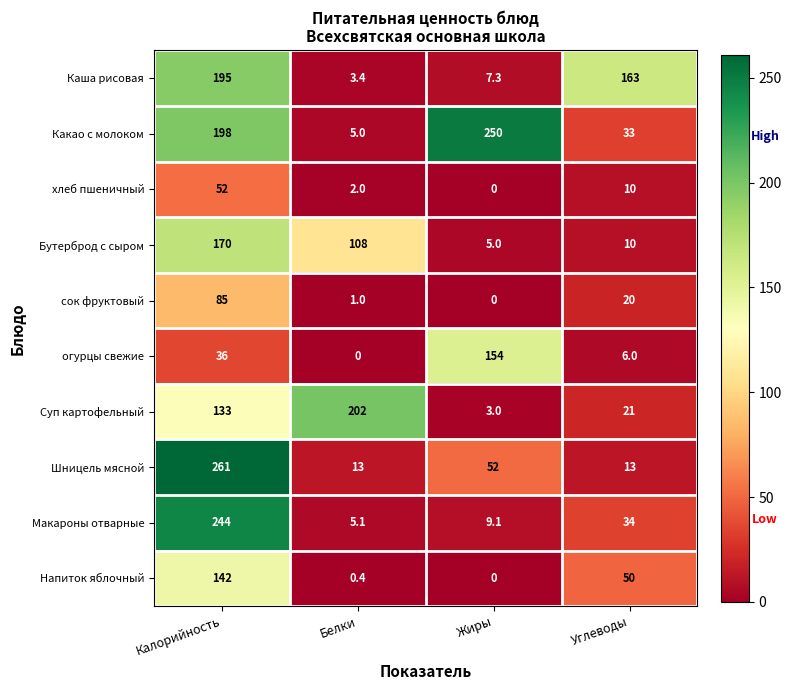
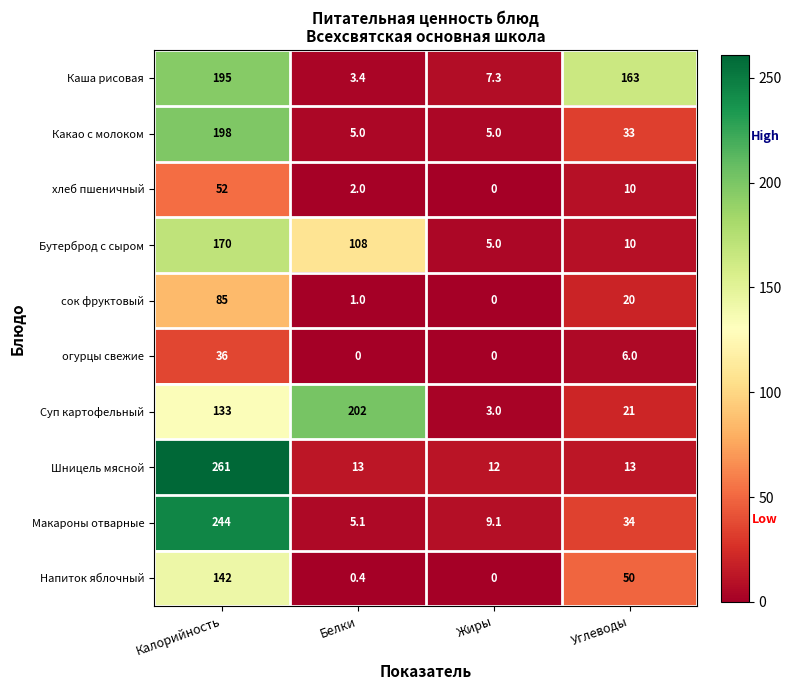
Какао с молоком, Жиры: 250 -> 5.0
огурцы свежие, Жиры: 154 -> 0
Шницель мясной, Жиры: 52 -> 12
